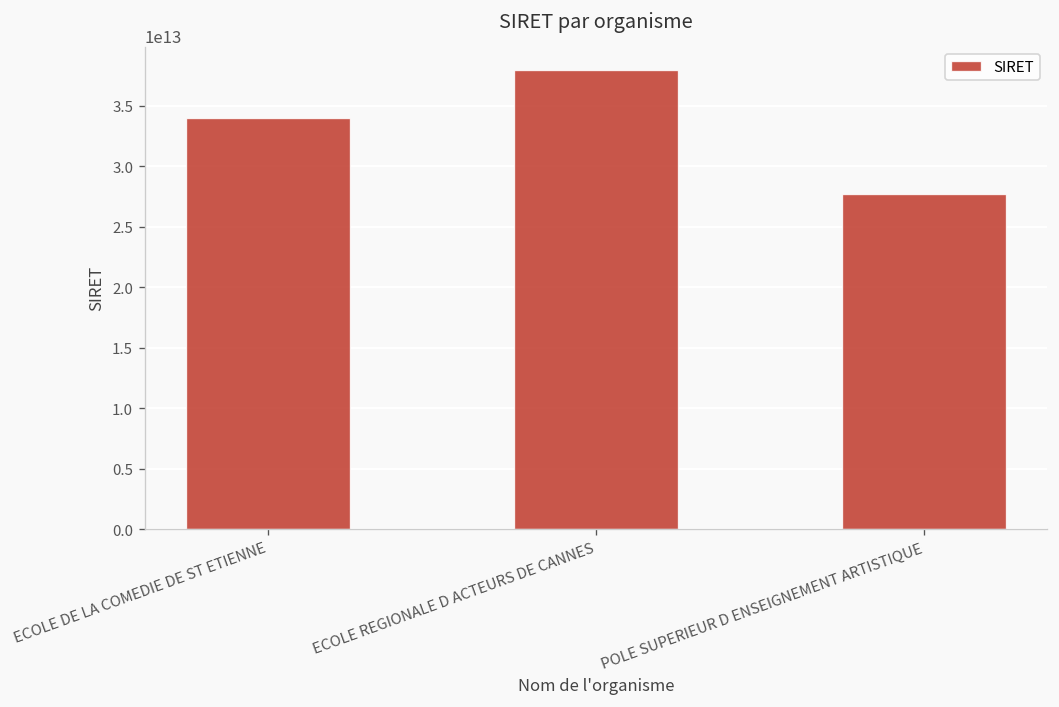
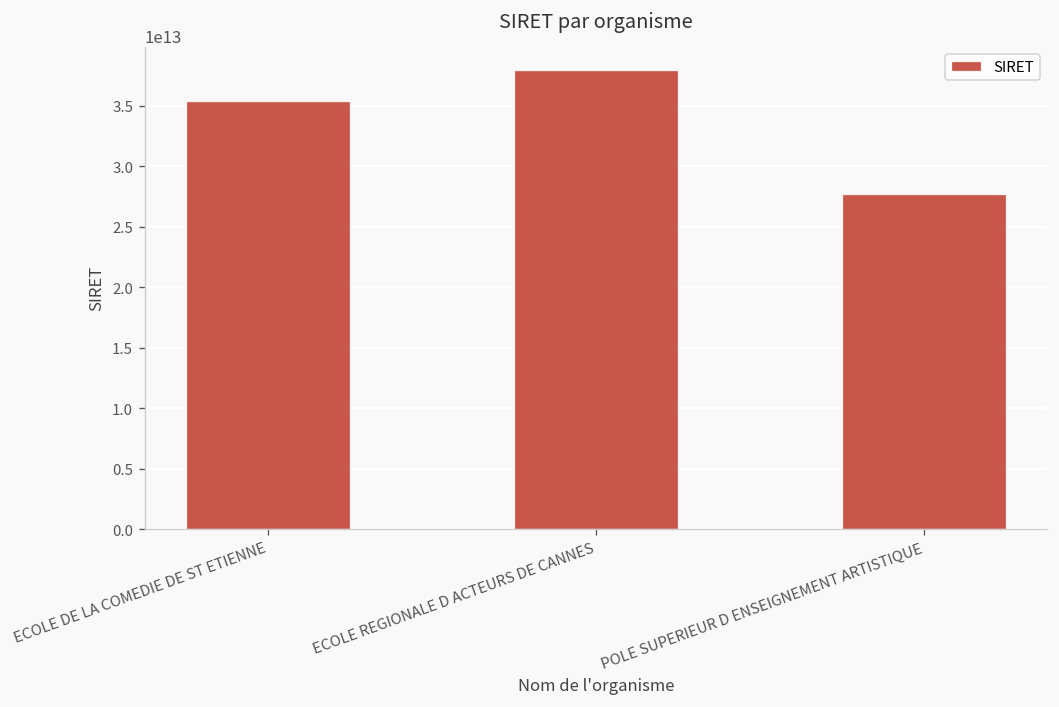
ECOLE DE LA COMEDIE DE ST ETIENNE: 34000000000000 -> 35300000000000
